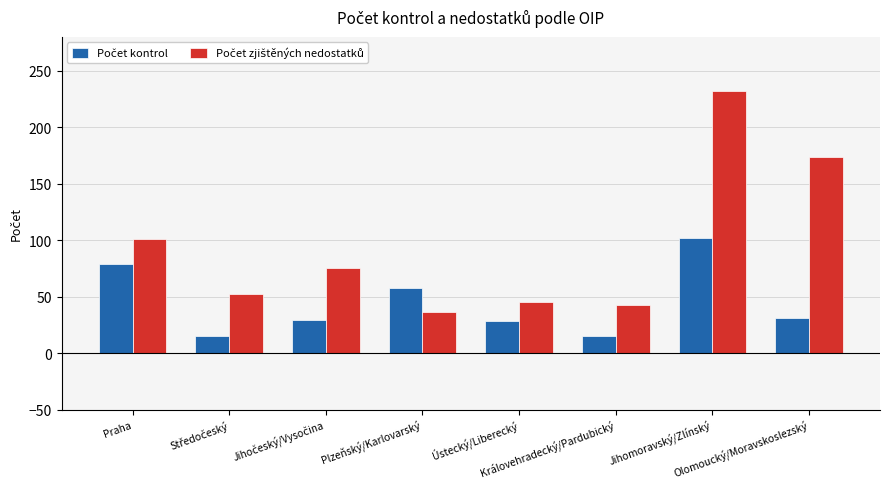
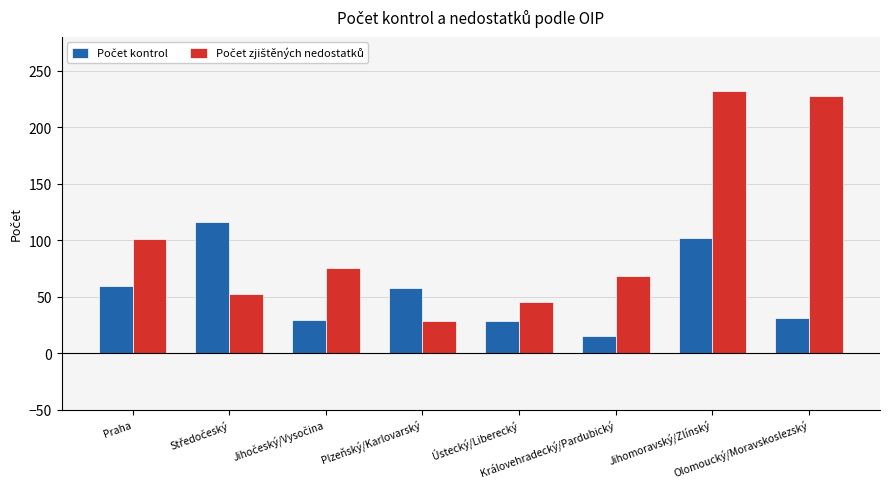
Počet kontrol, Praha: 79 -> 59
Počet kontrol, Středočeský: 15 -> 116
Počet zjištěných nedostatků, Plzeňský/Karlovarský: 36 -> 28
Počet zjištěných nedostatků, Královehradecký/Pardubický: 43 -> 68
Počet zjištěných nedostatků, Olomoucký/Moravskoslezský: 174 -> 228
